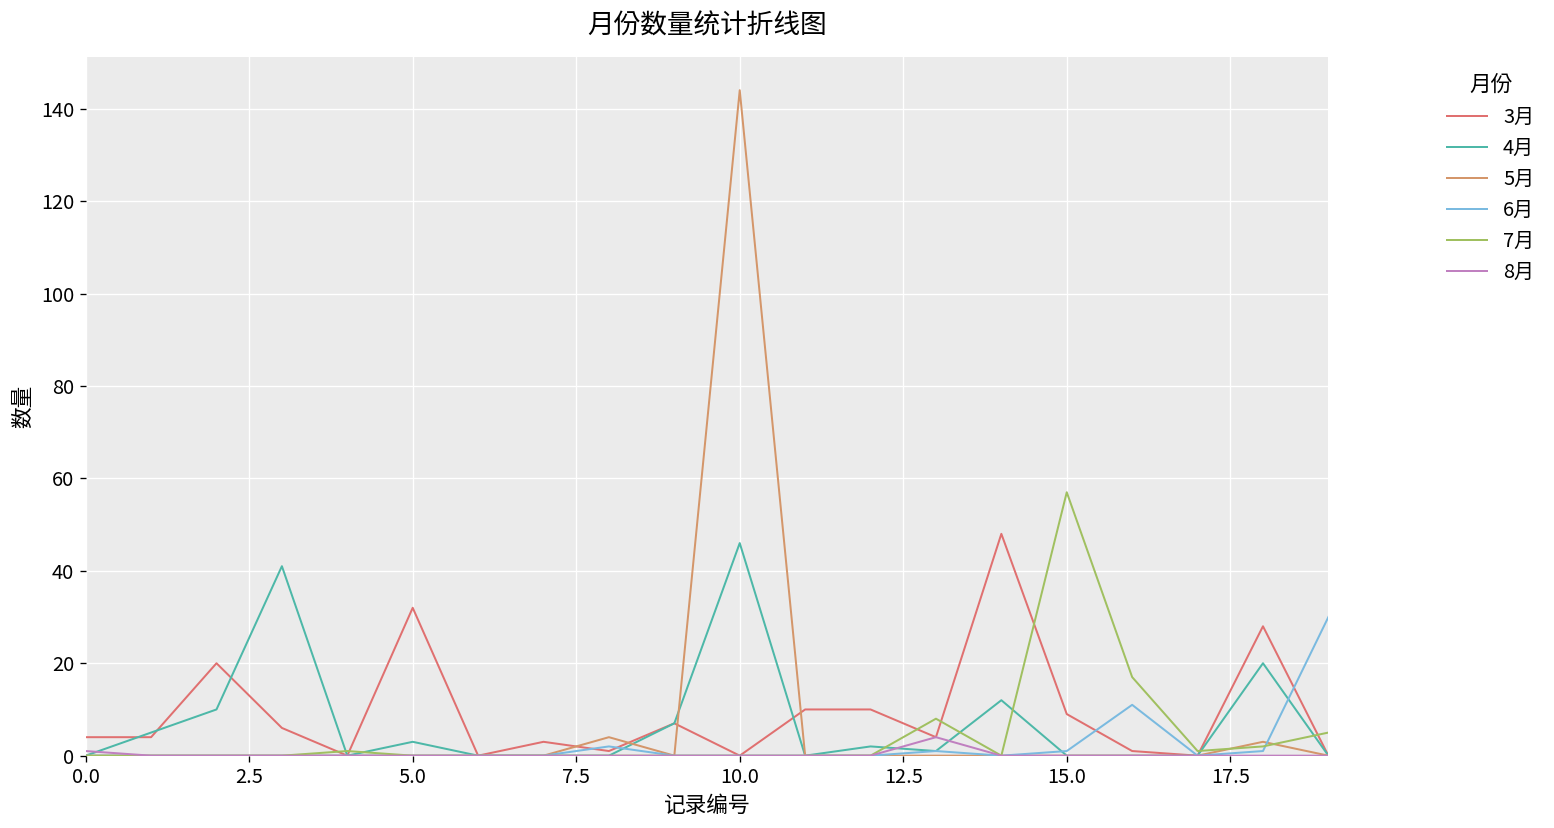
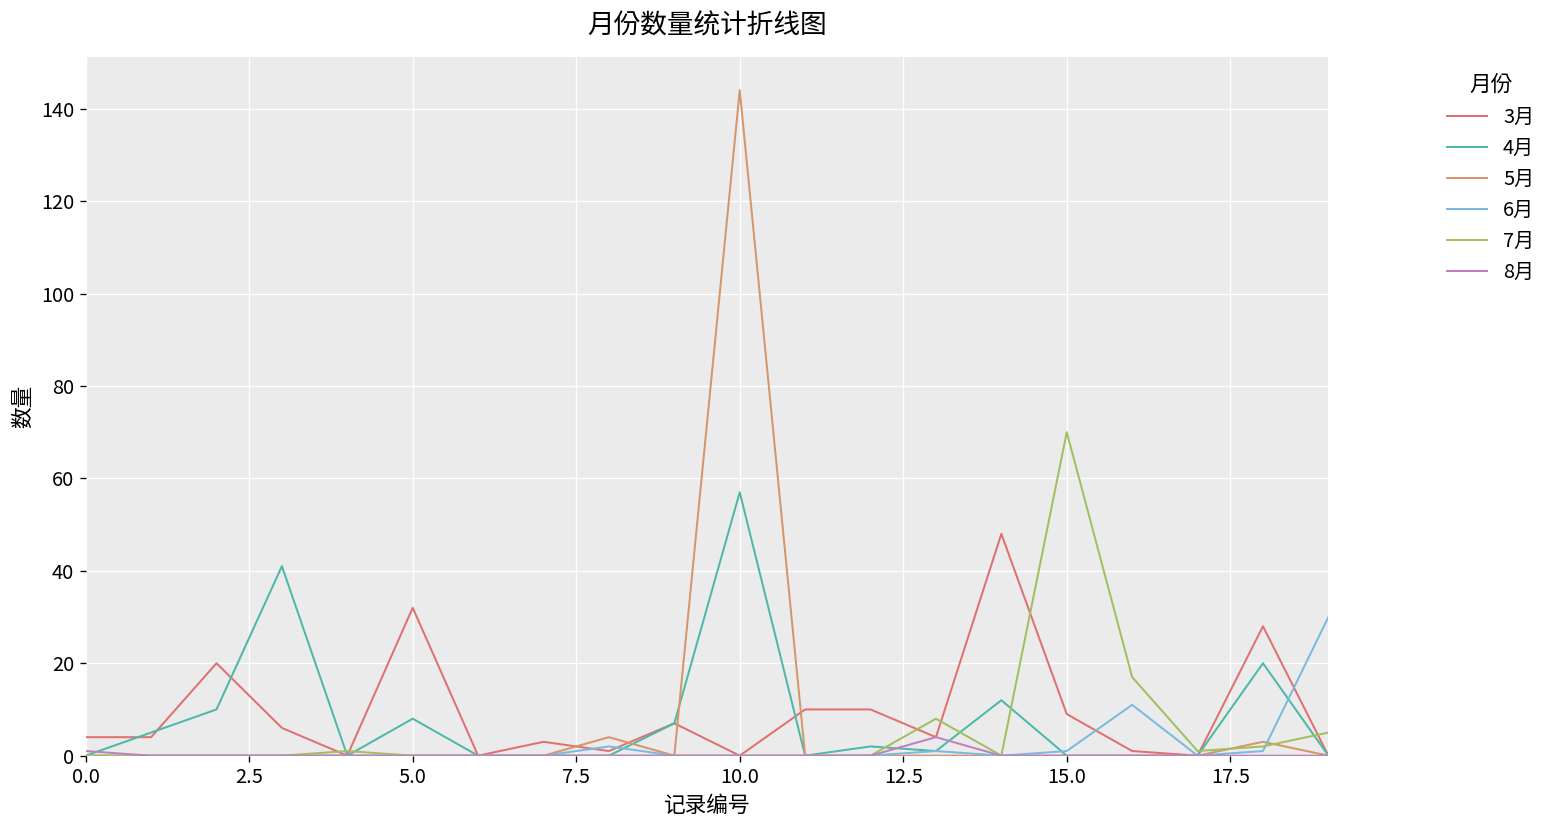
4月, 5.0: 3 -> 8
4月, 10.0: 46 -> 57
7月, 15.0: 57 -> 70
